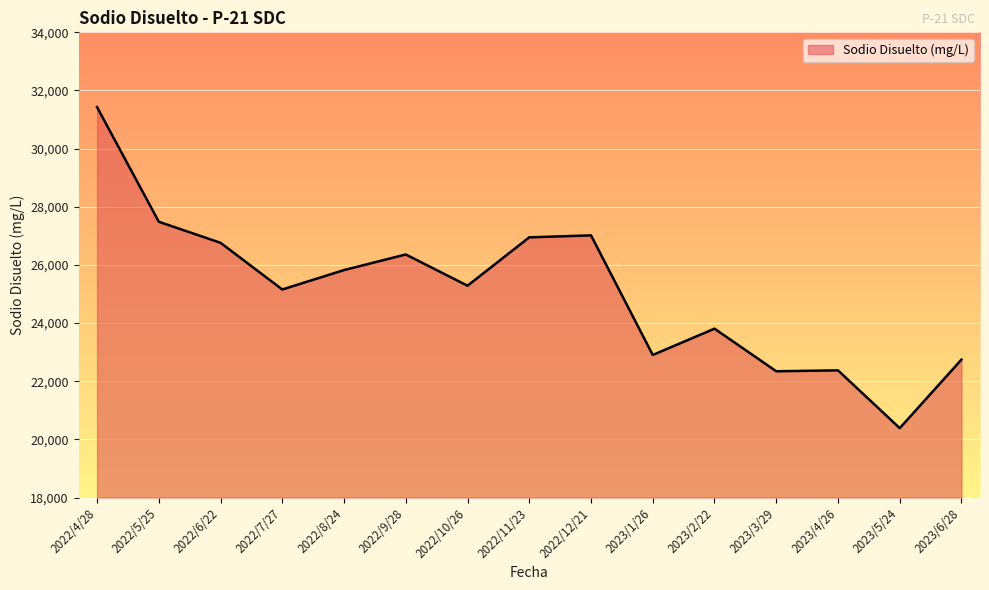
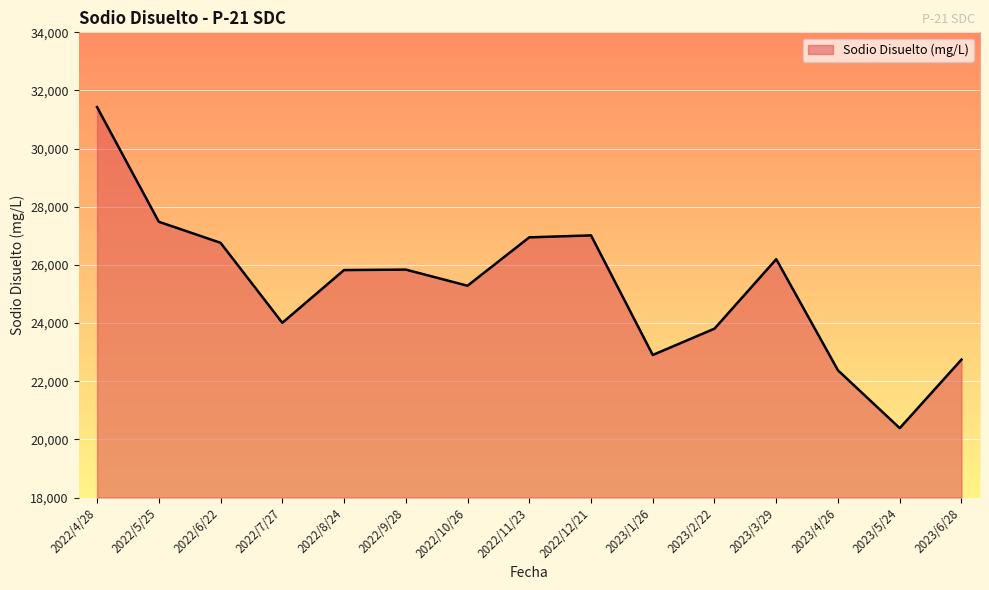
2022/7/27: 25,200 -> 24,000
2022/9/28: 26,400 -> 25,800
2023/3/29: 22,300 -> 26,200
